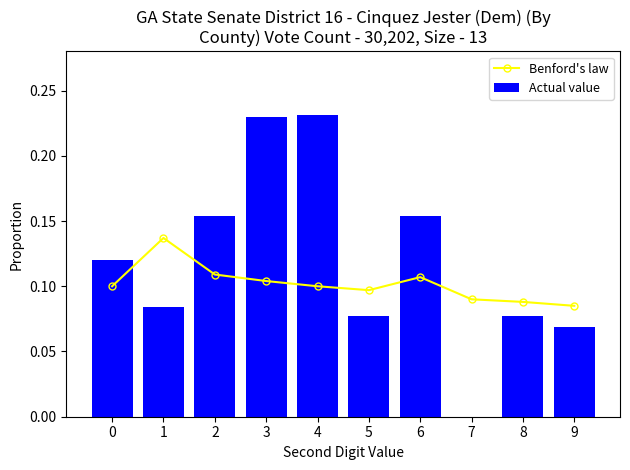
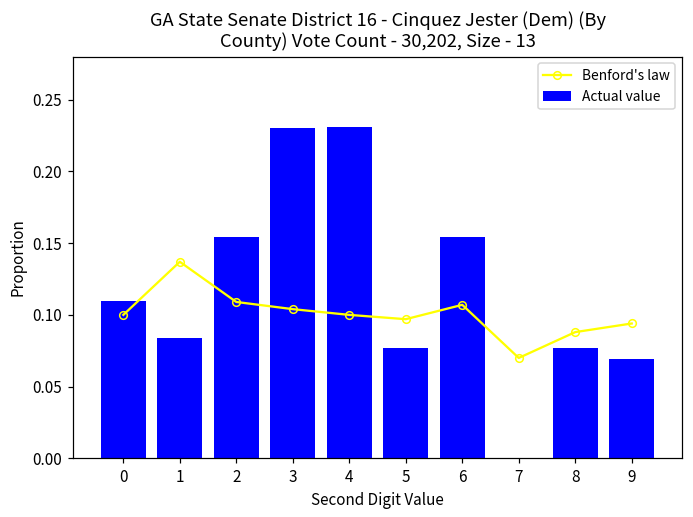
Actual value, 0: 0.12 -> 0.11
Benford's law, 7: 0.09 -> 0.07
Benford's law, 9: 0.085 -> 0.094
